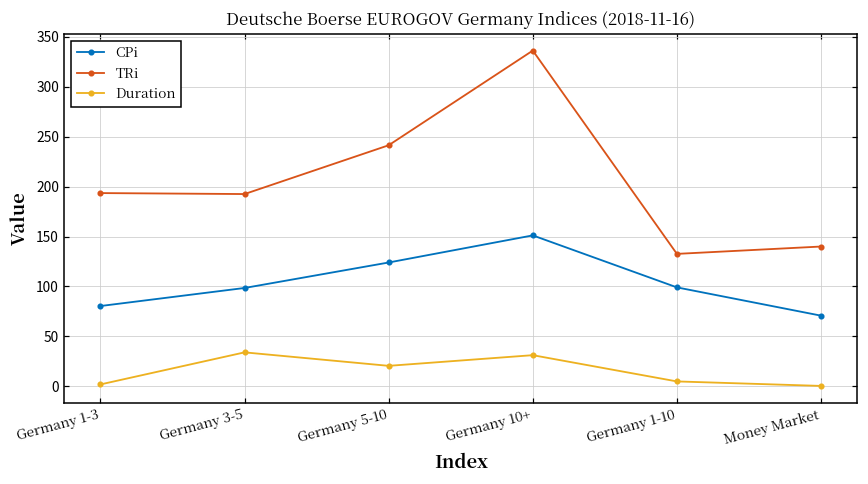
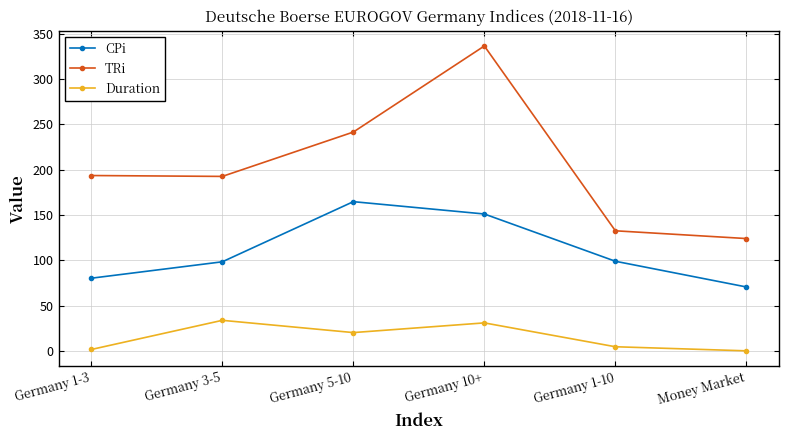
CPi, Germany 5-10: 120 -> 160
TRi, Money Market: 140 -> 120
